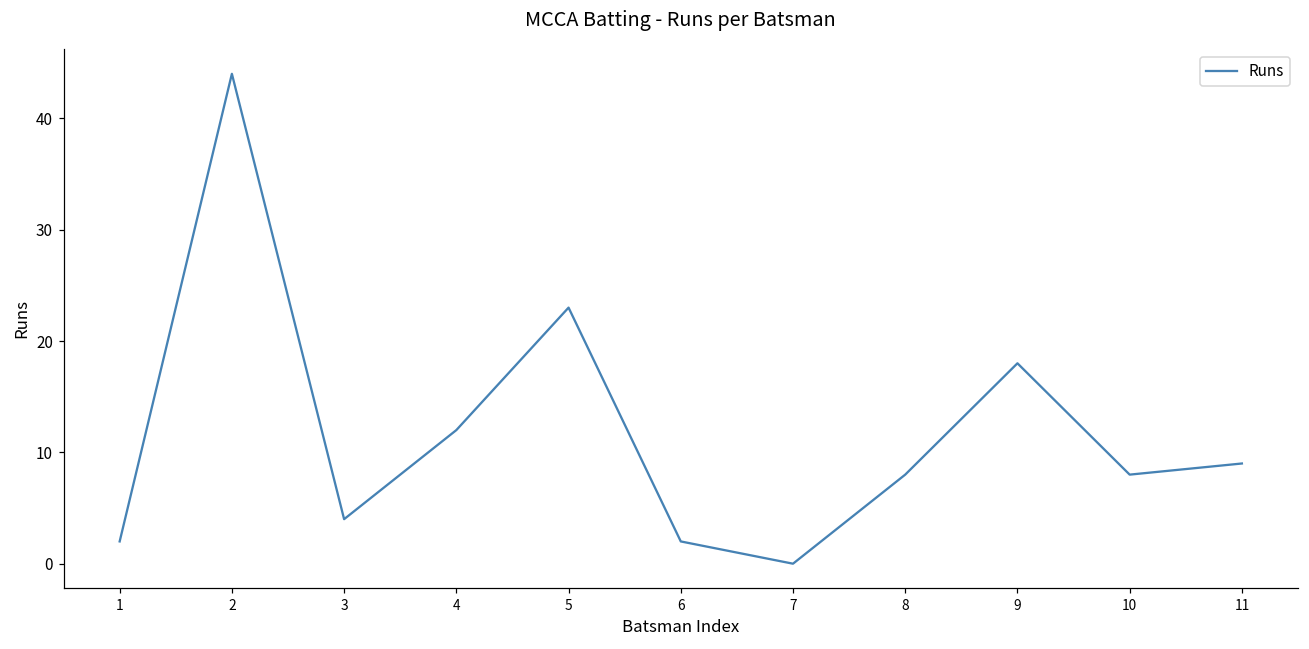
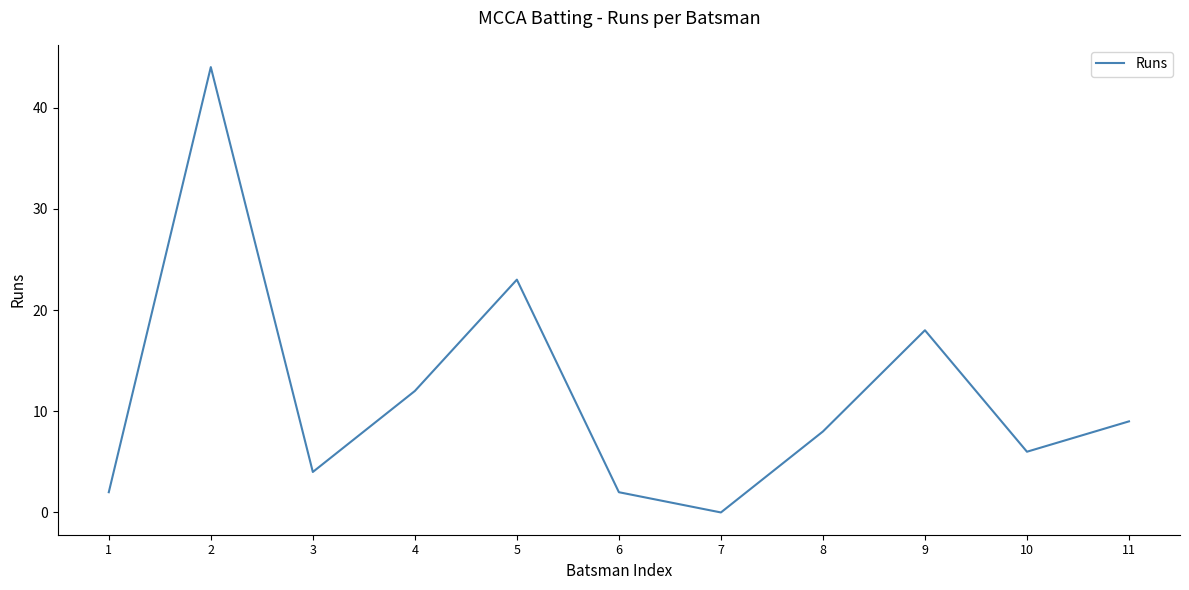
10: 8 -> 6
